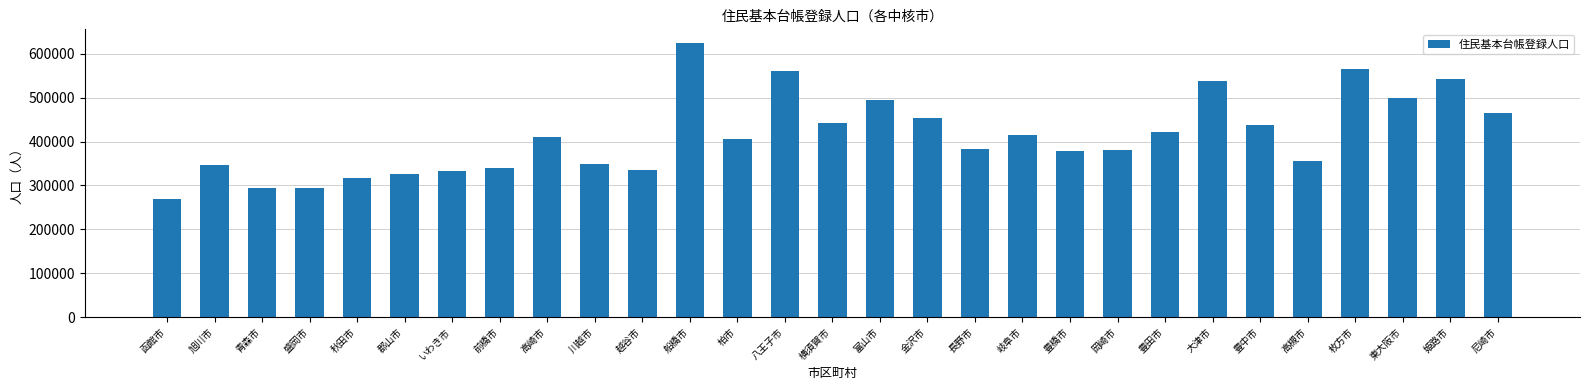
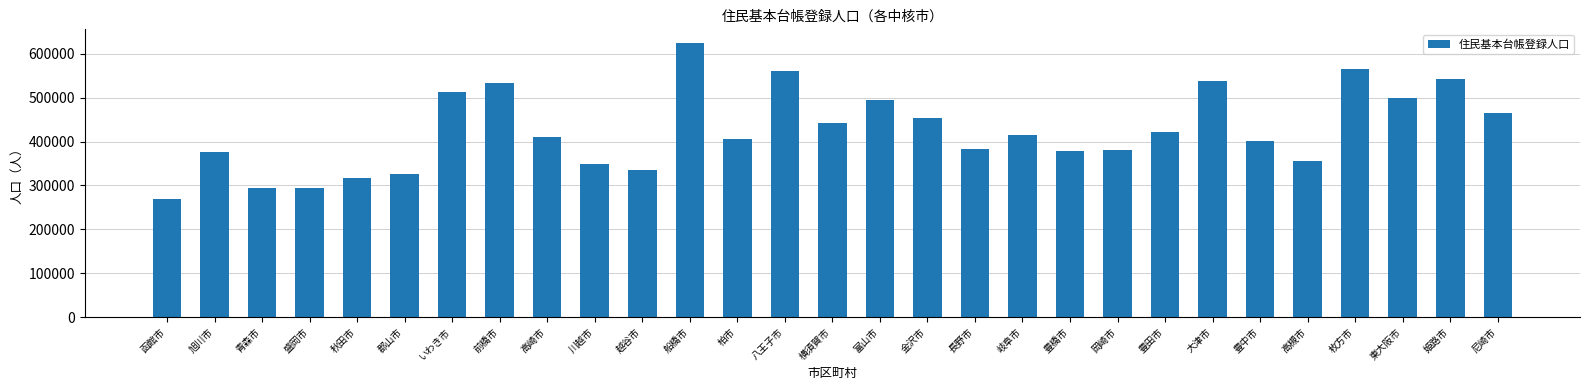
旭川市: 350000 -> 380000
いわき市: 330000 -> 510000
前橋市: 340000 -> 530000
豊中市: 440000 -> 400000
